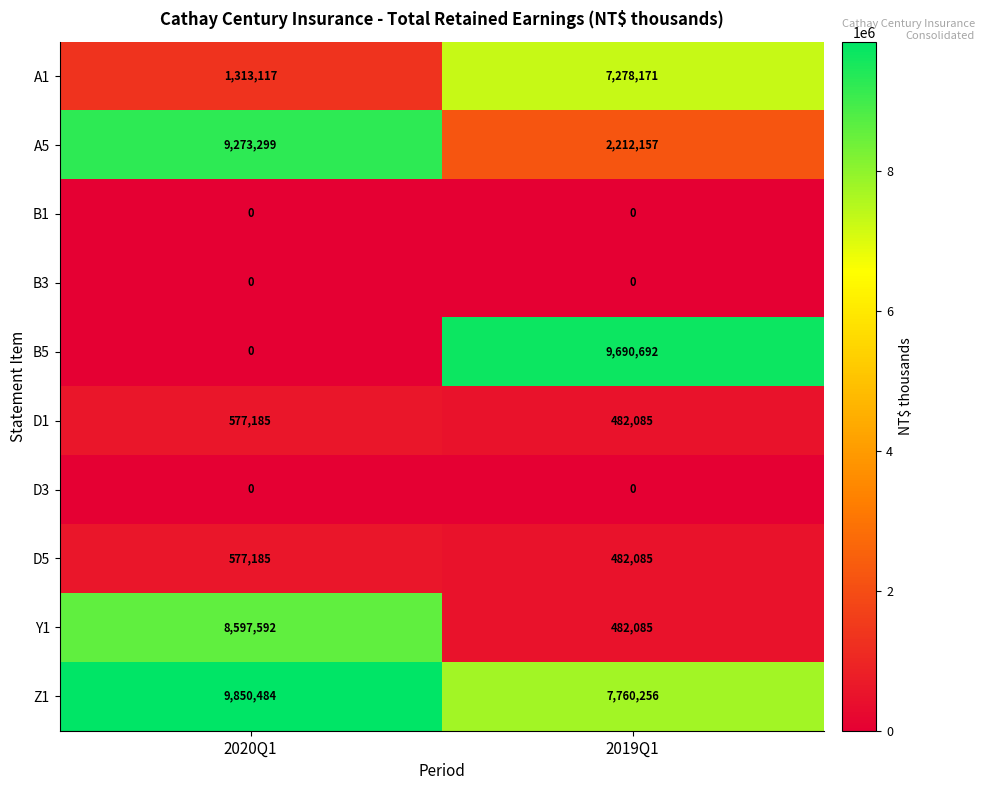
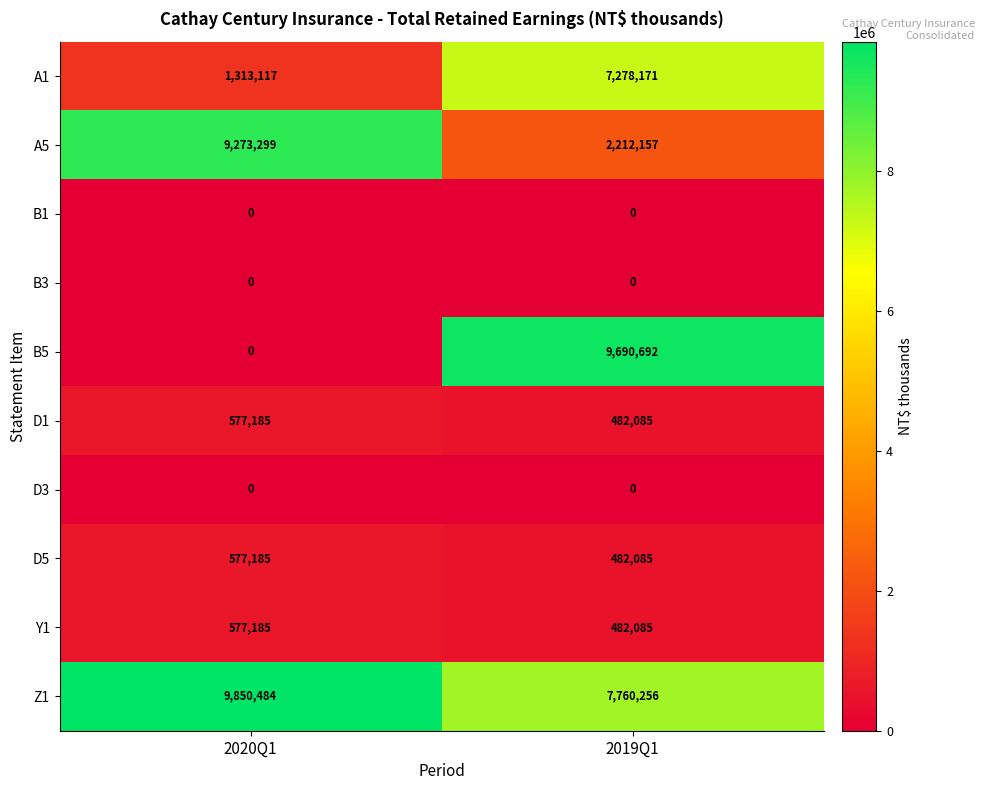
Y1, 2020Q1: 8,597,592 -> 577,185
